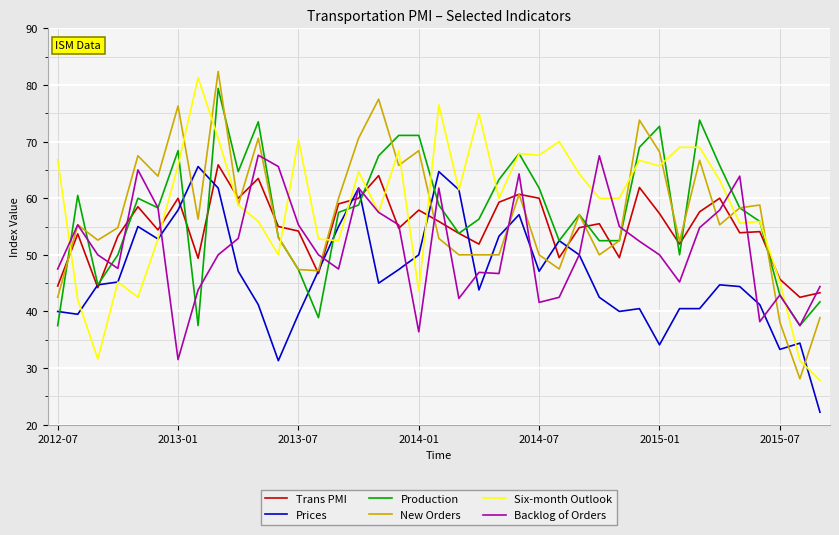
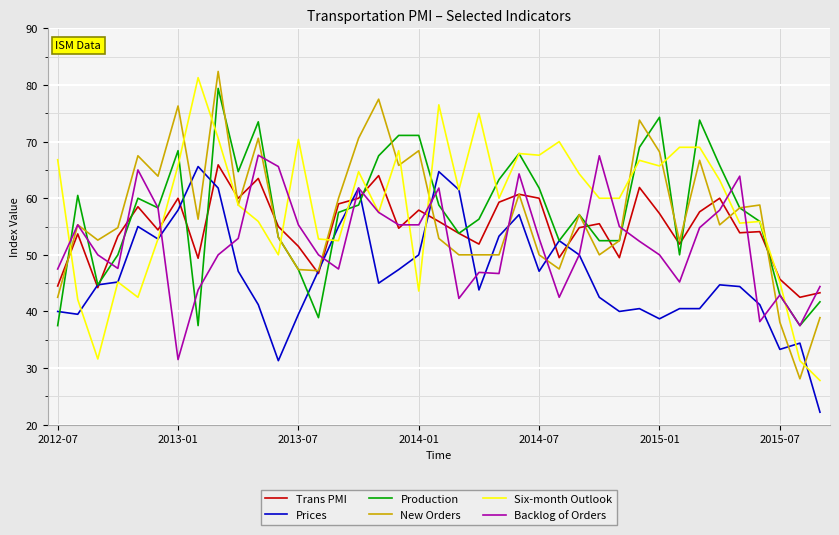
Trans PMI, 2013-07: 54 -> 52
Backlog of Orders, 2014-01: 36 -> 55
Backlog of Orders, 2014-07: 42 -> 53
Prices, 2015-01: 34 -> 39
Production, 2015-01: 73 -> 74
